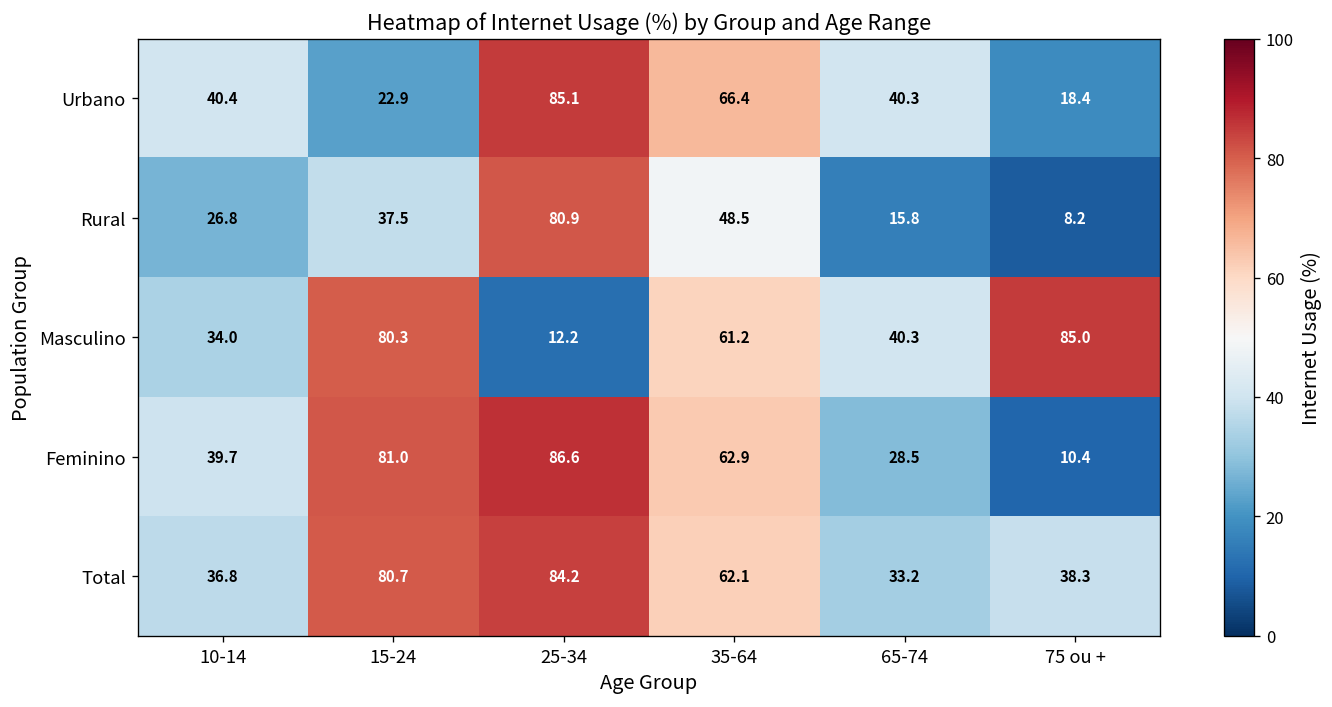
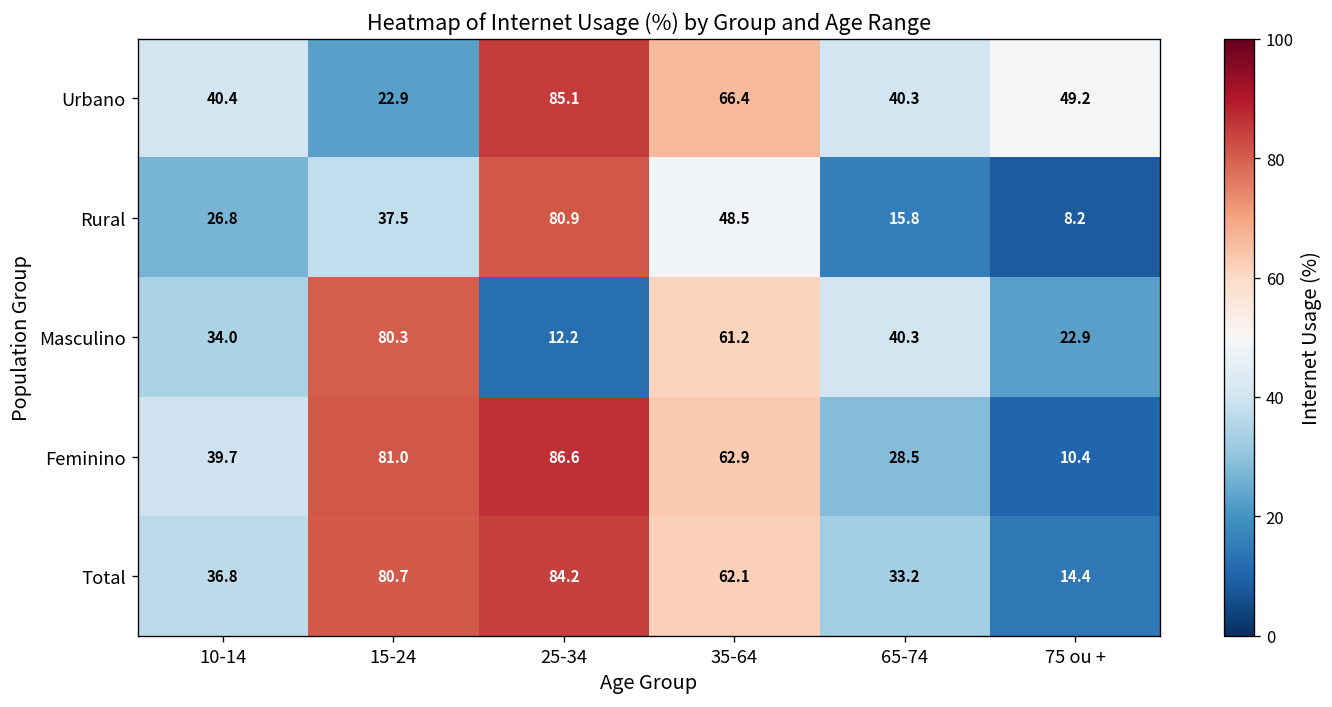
Urbano, 75 ou +: 18.4 -> 49.2
Masculino, 75 ou +: 85.0 -> 22.9
Total, 75 ou +: 38.3 -> 14.4
